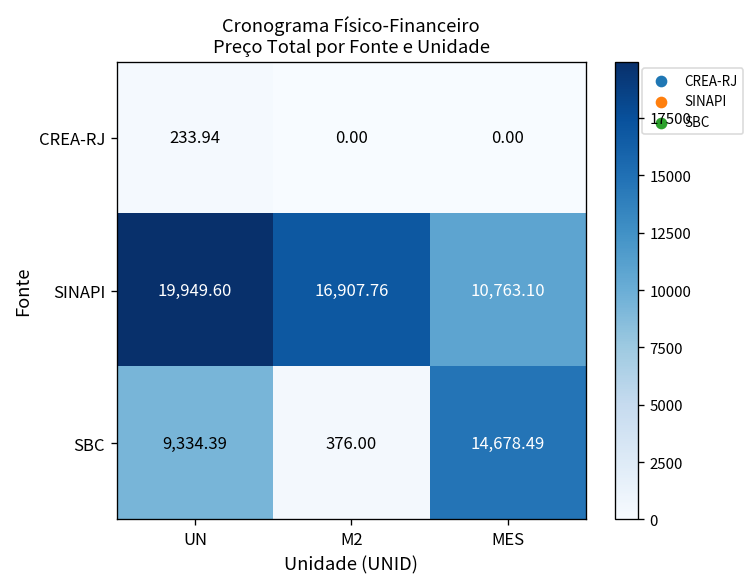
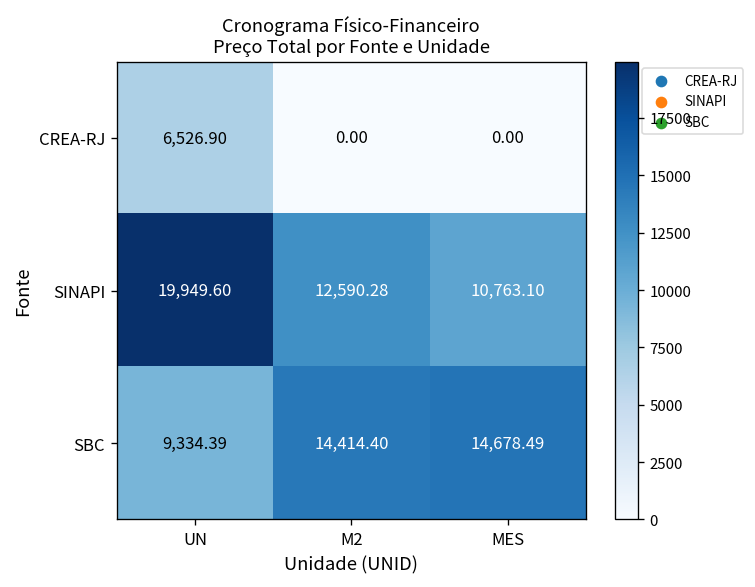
CREA-RJ, UN: 233.94 -> 6,526.90
SINAPI, M2: 16,907.76 -> 12,590.28
SBC, M2: 376.00 -> 14,414.40
